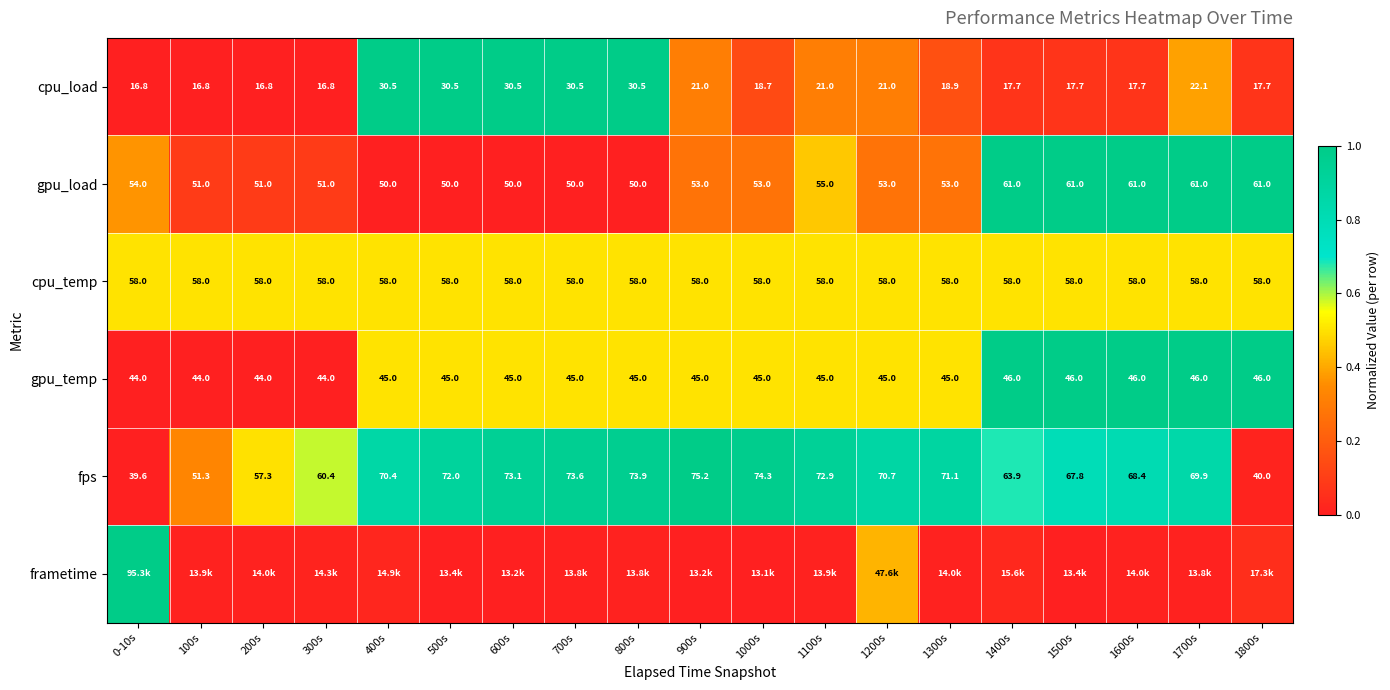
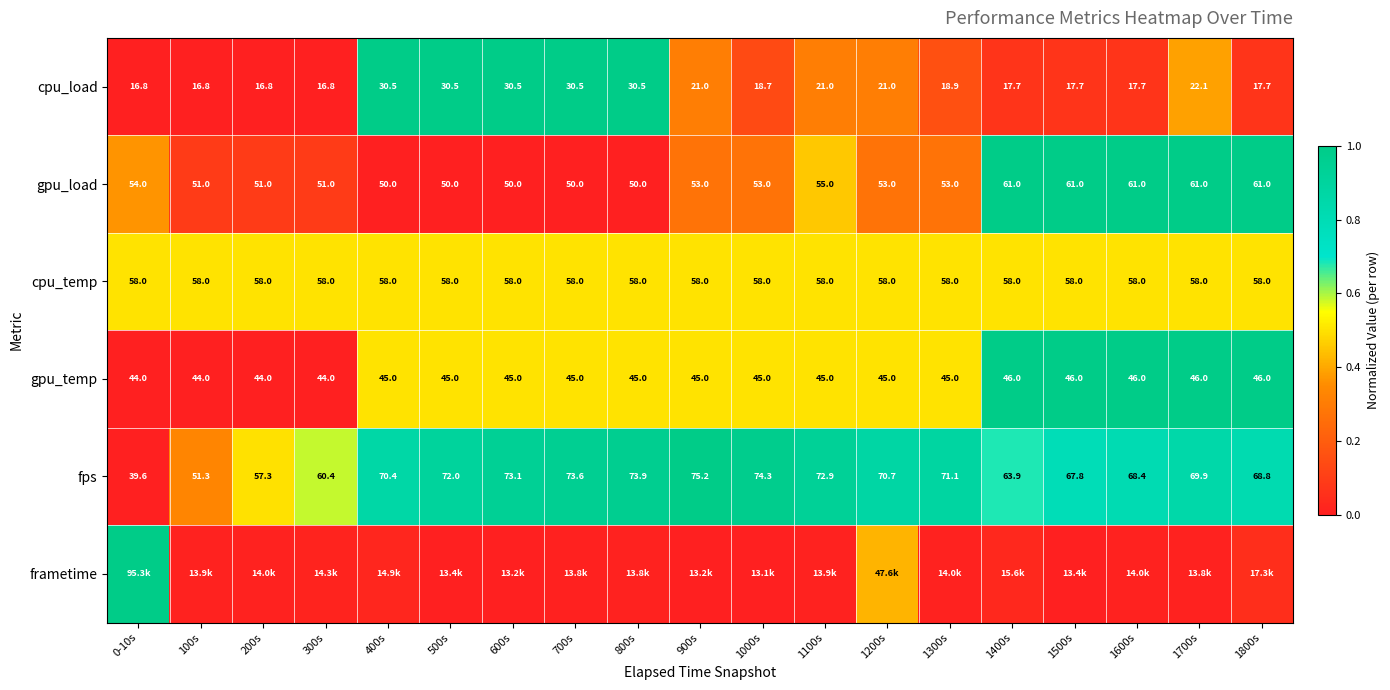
fps, 1800s: 40.0 -> 68.8
